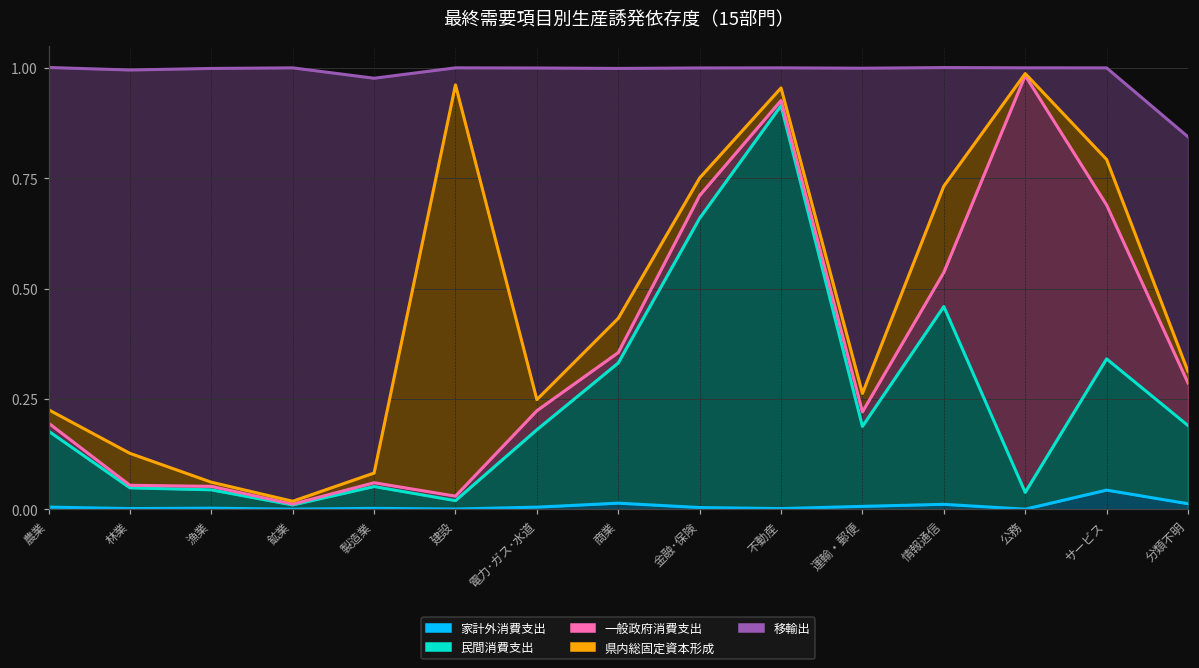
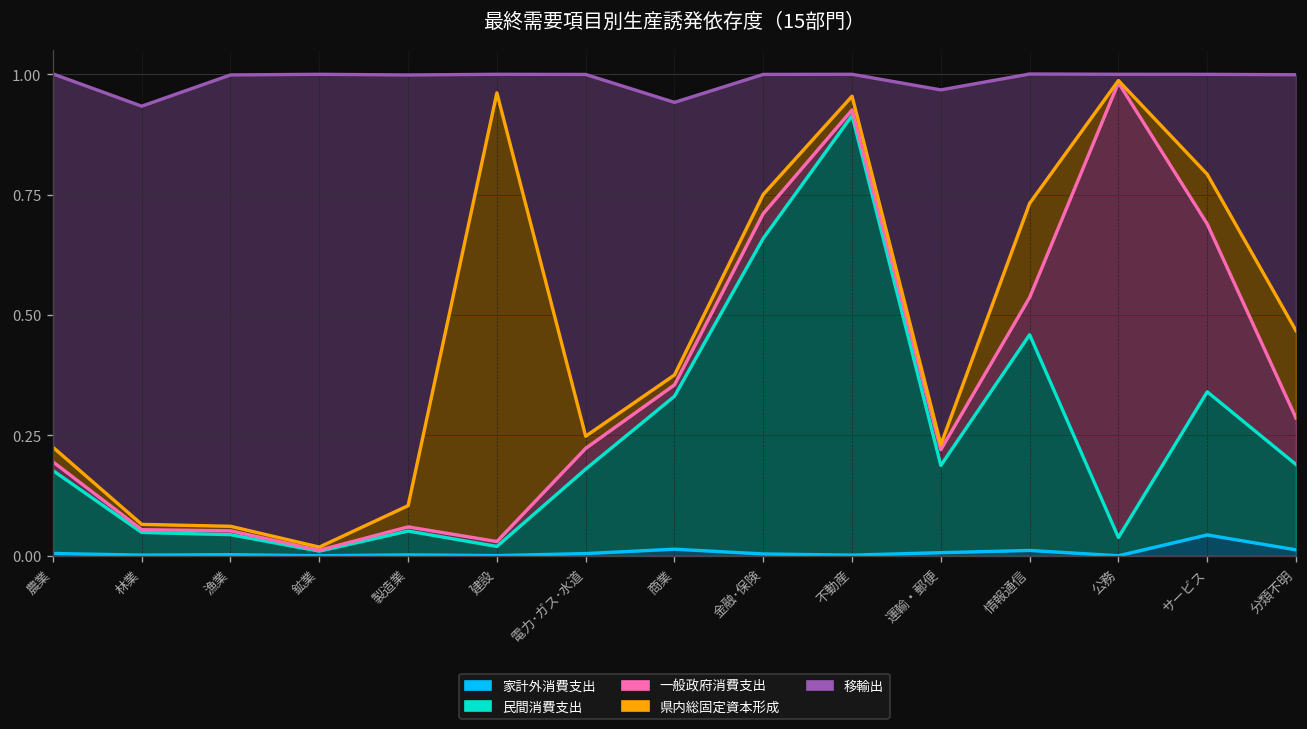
県内総固定資本形成, 林業: 0.07 -> 0.01
県内総固定資本形成, 製造業: 0.02 -> 0.04
県内総固定資本形成, 商業: 0.08 -> 0.02
県内総固定資本形成, 運輸・郵便: 0.04 -> 0.01
県内総固定資本形成, 分類不明: 0.03 -> 0.18
